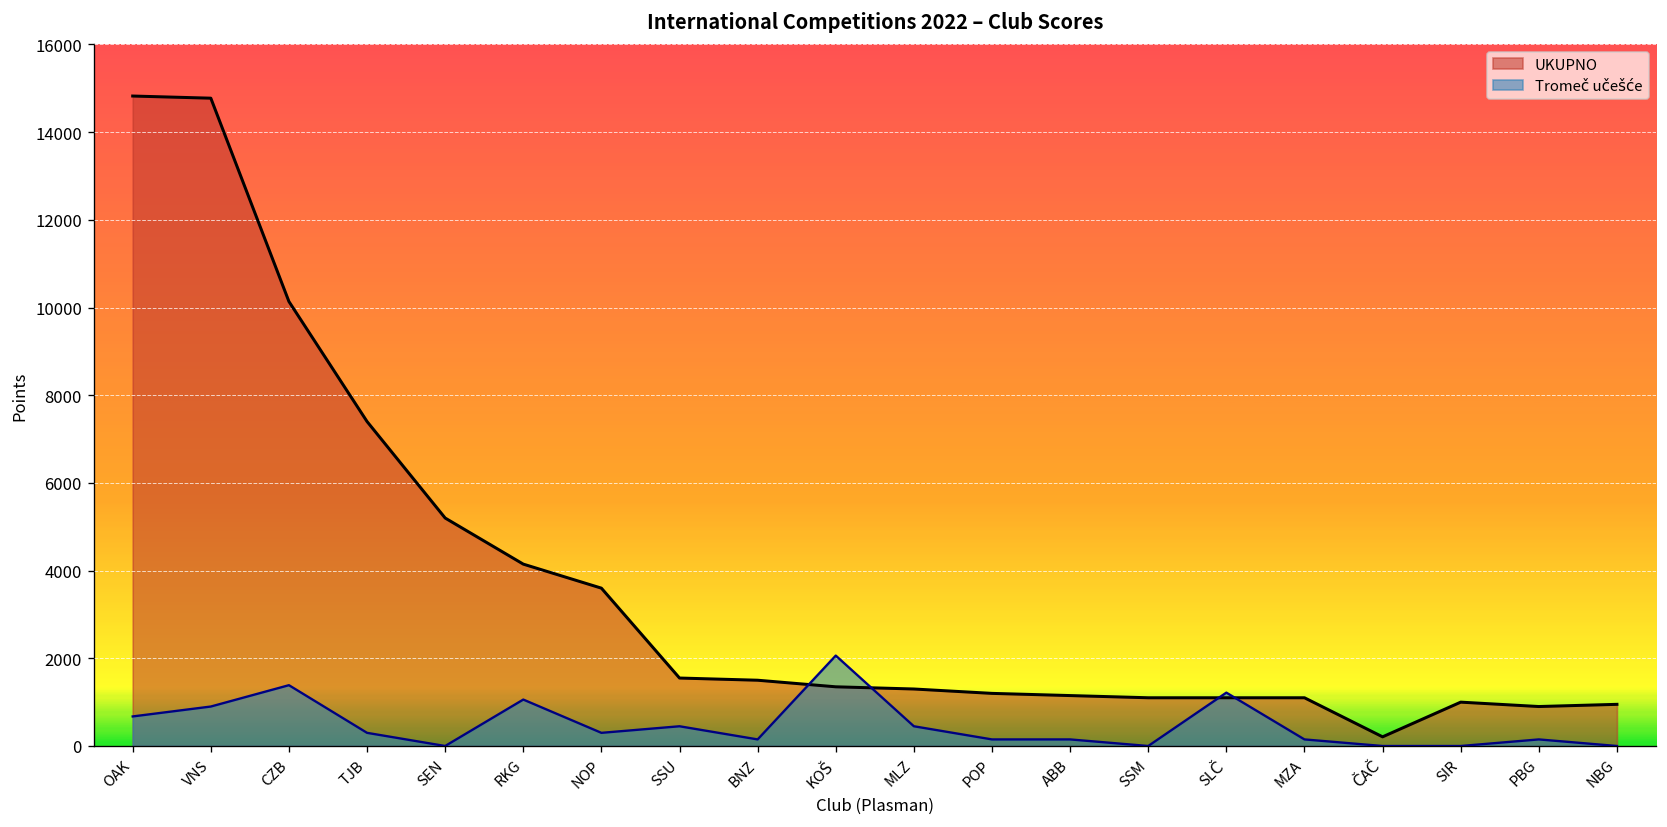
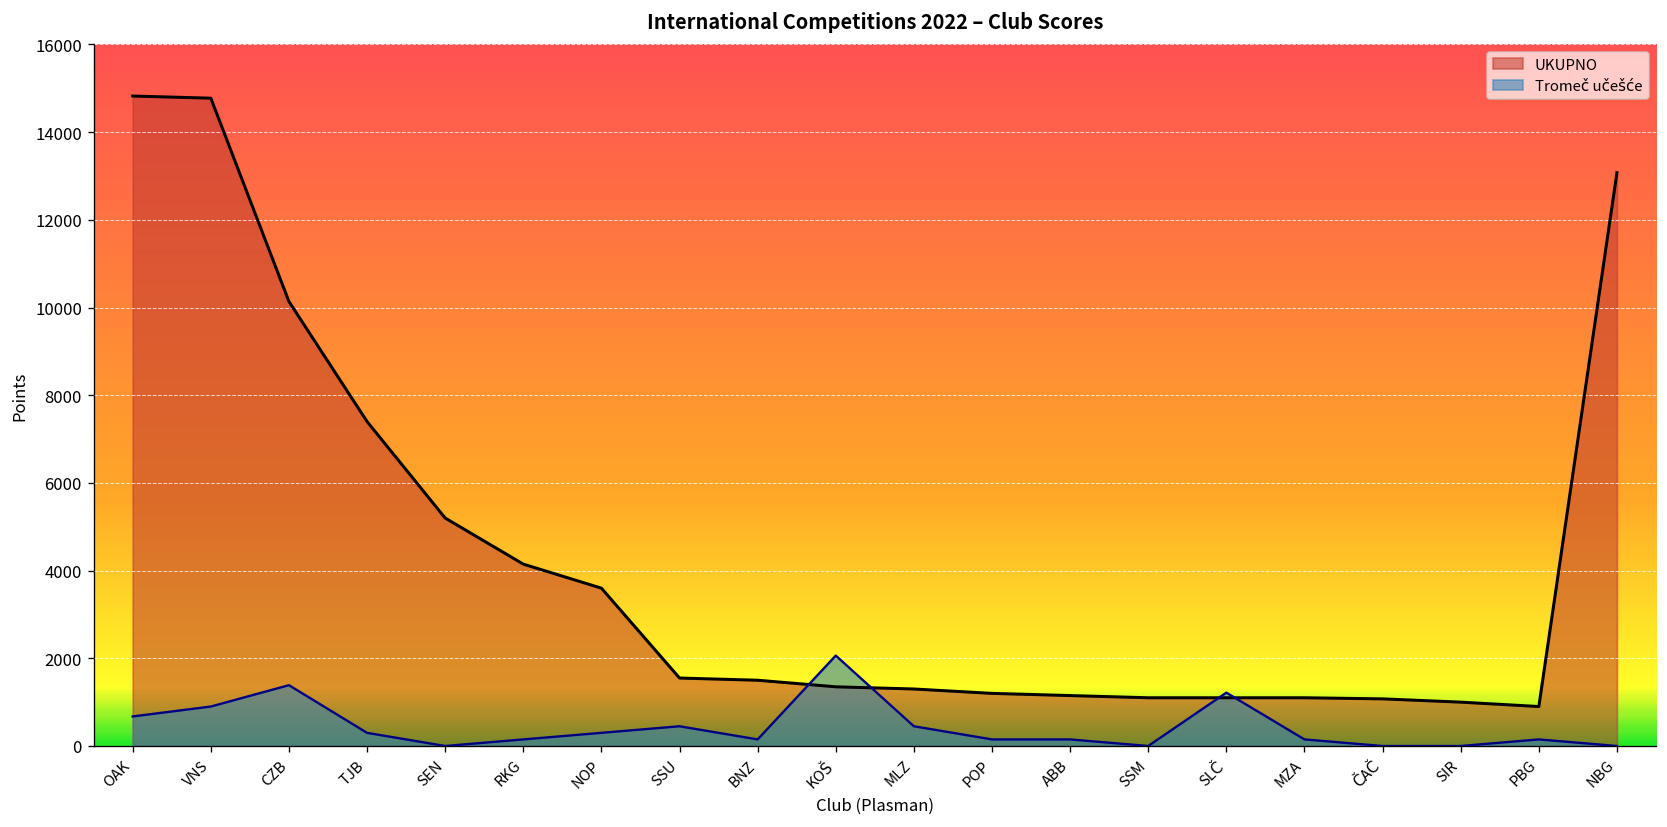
Tromeč učešće, RKG: 1100 -> 200
UKUPNO, ČAČ: 200 -> 1100
UKUPNO, NBG: 1000 -> 13100
